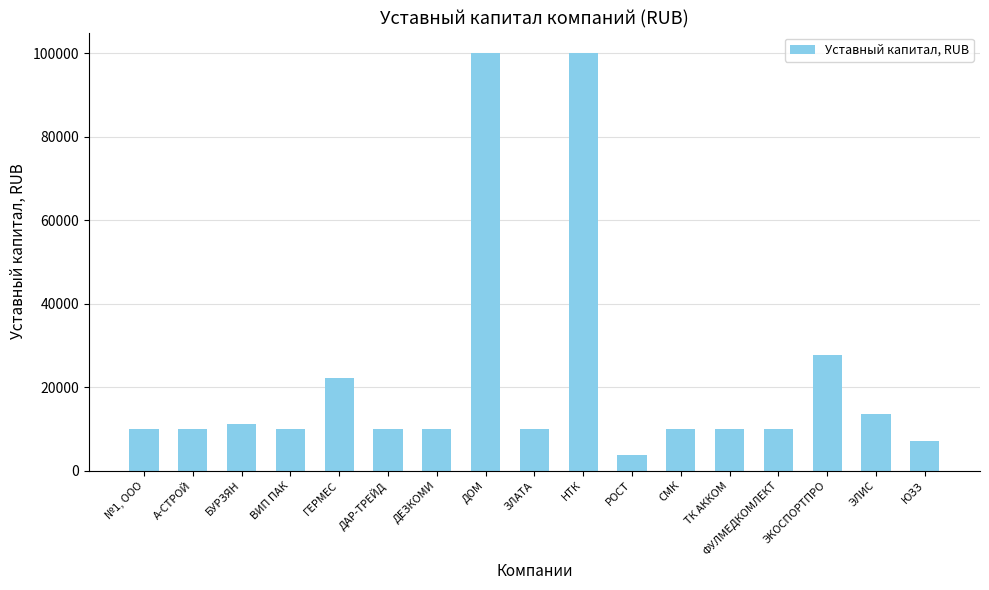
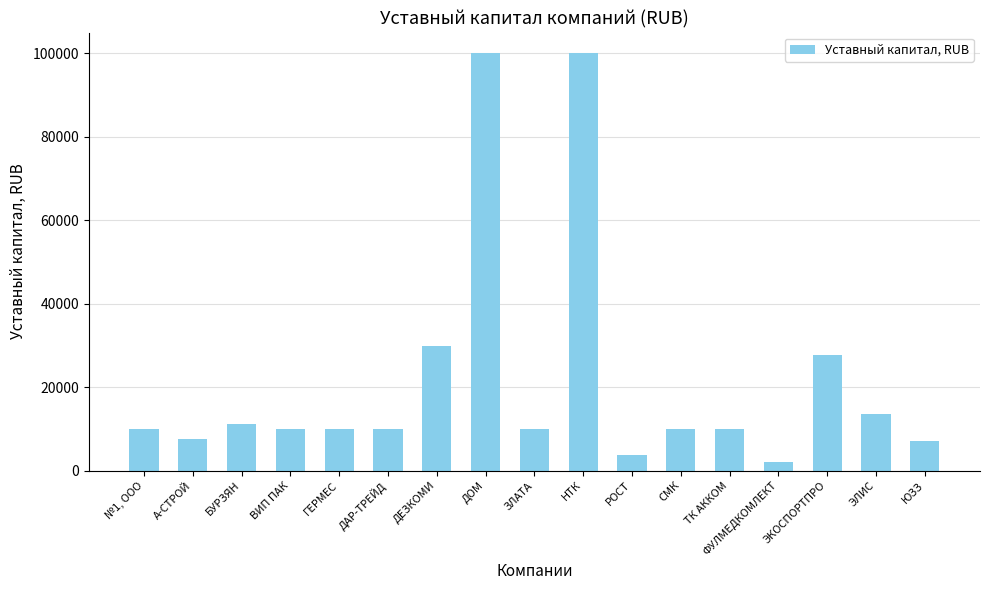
А-СТРОЙ: 10000 -> 8000
ГЕРМЕС: 22000 -> 10000
ДЕЗКОМИ: 10000 -> 30000
ФУЛМЕДКОМЛЕКТ: 10000 -> 2000
